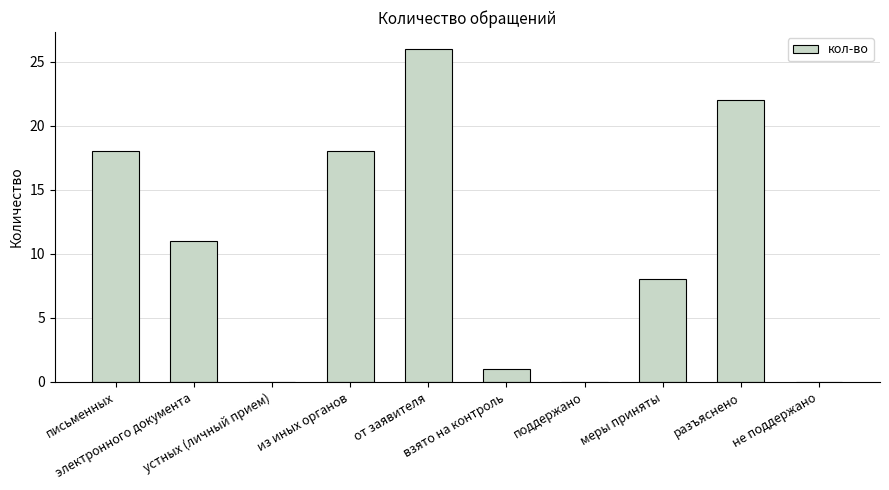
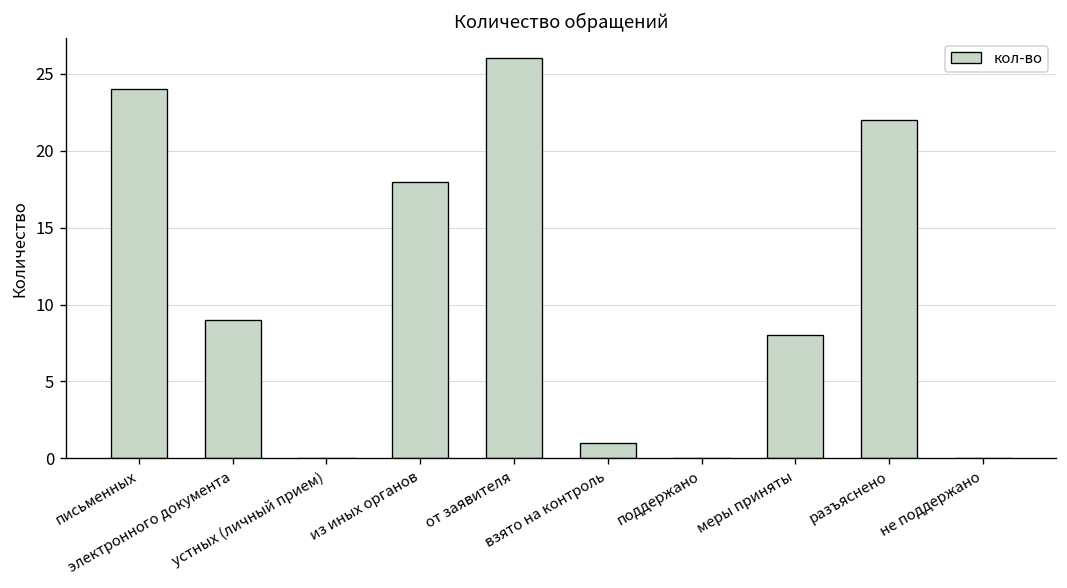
письменных: 18 -> 24
электронного документа: 11 -> 9
